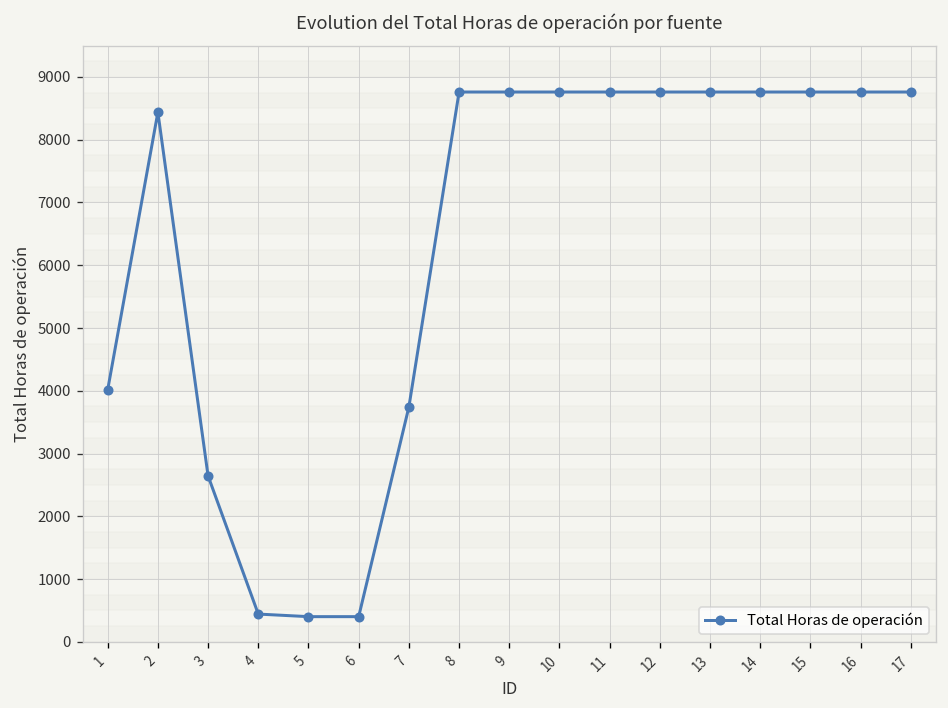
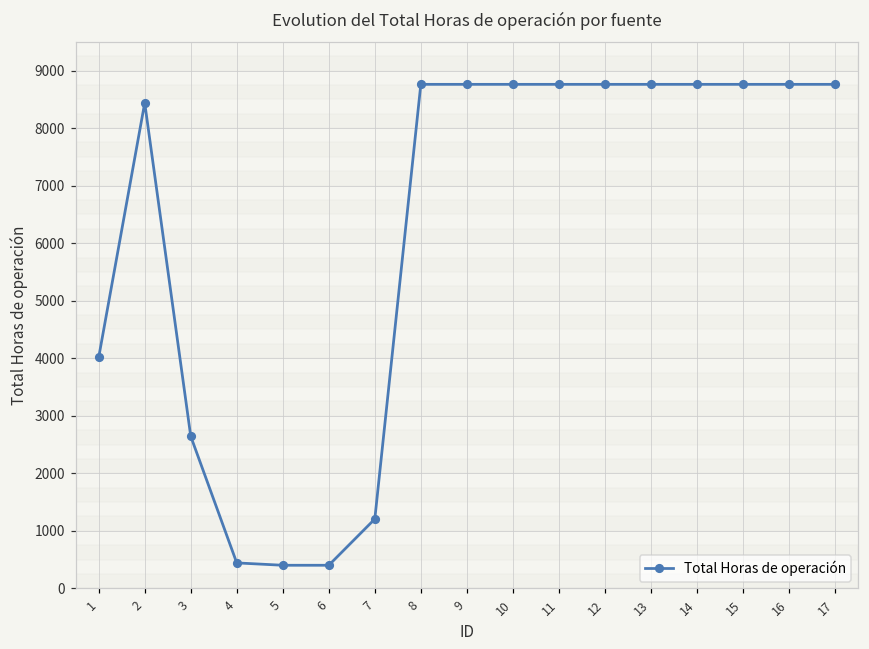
7: 3700 -> 1200
